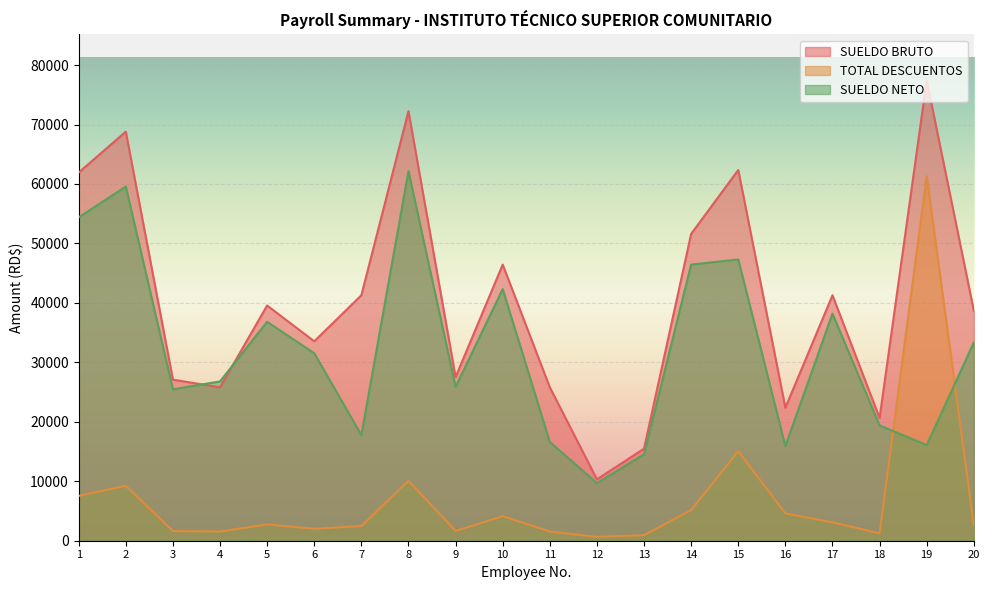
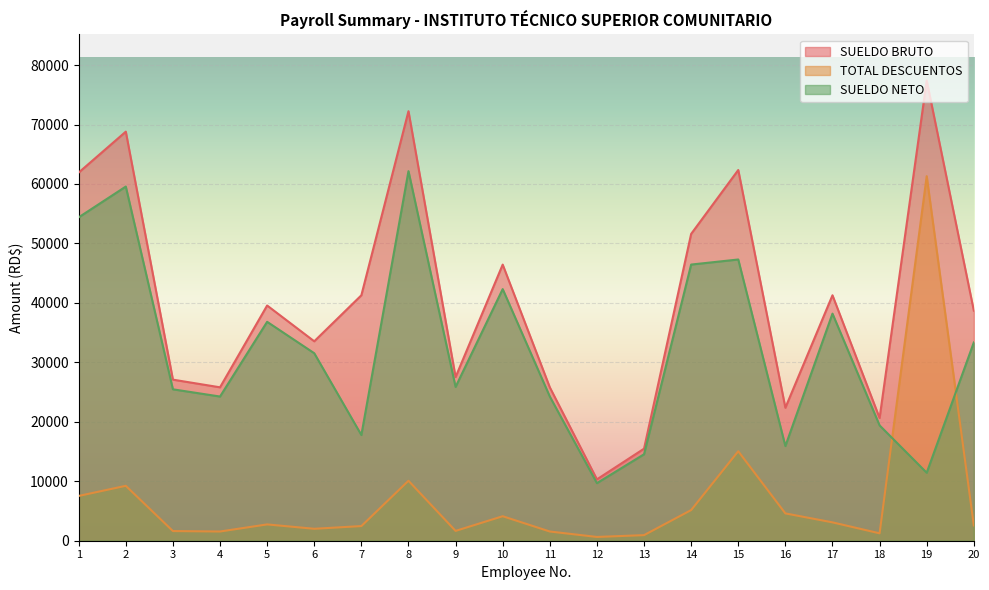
SUELDO NETO, 4: 27000 -> 24000
SUELDO NETO, 11: 17000 -> 24000
SUELDO NETO, 19: 16000 -> 11000
